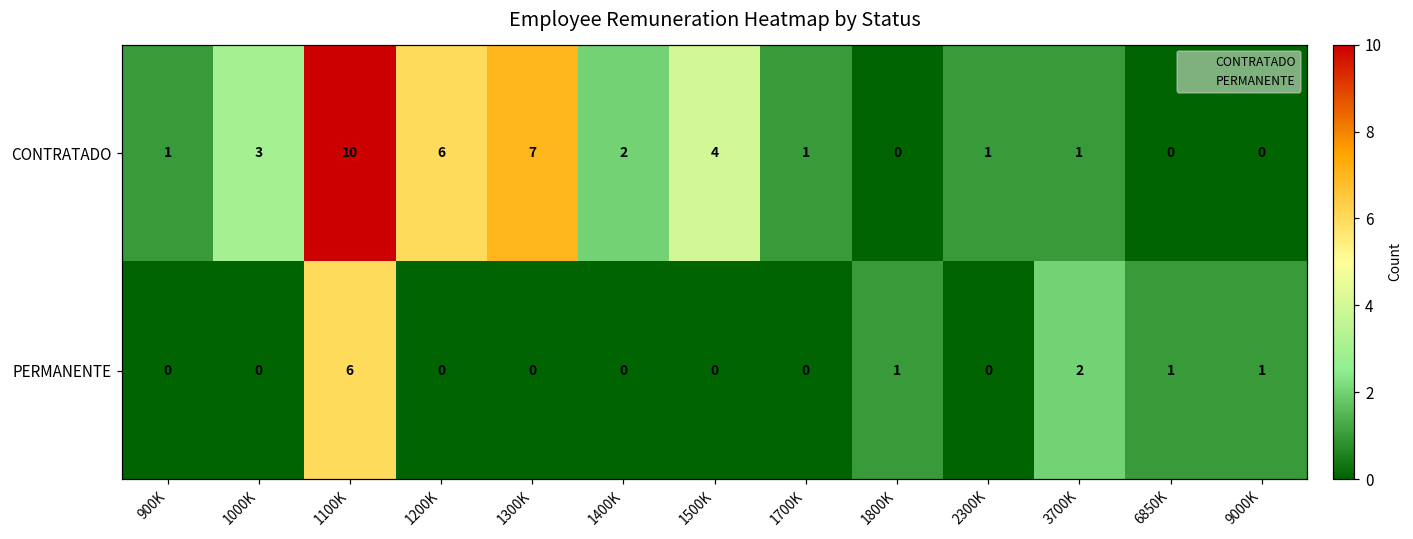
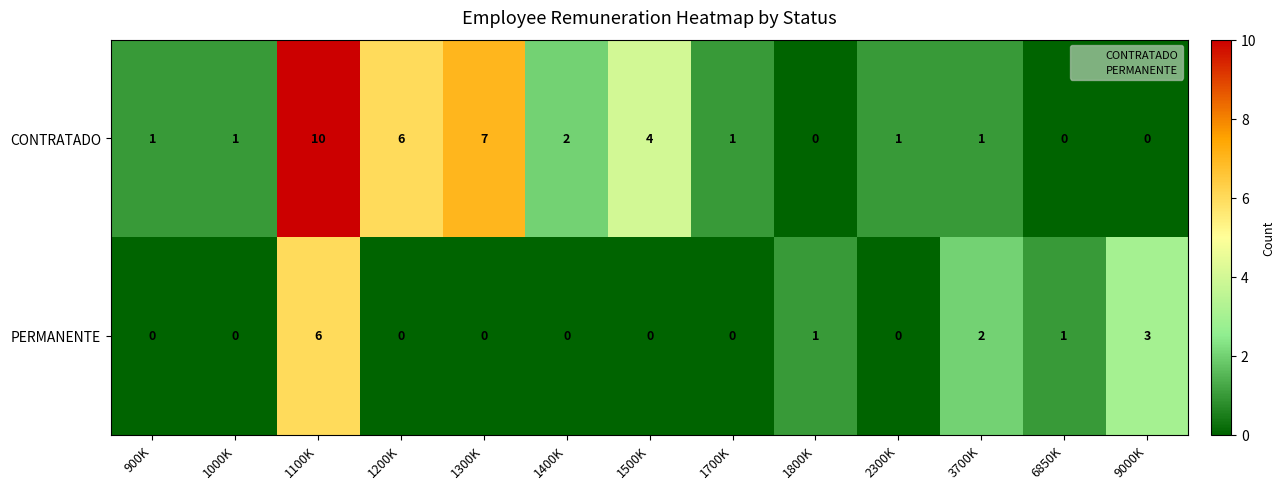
CONTRATADO, 1000K: 3 -> 1
PERMANENTE, 9000K: 1 -> 3
